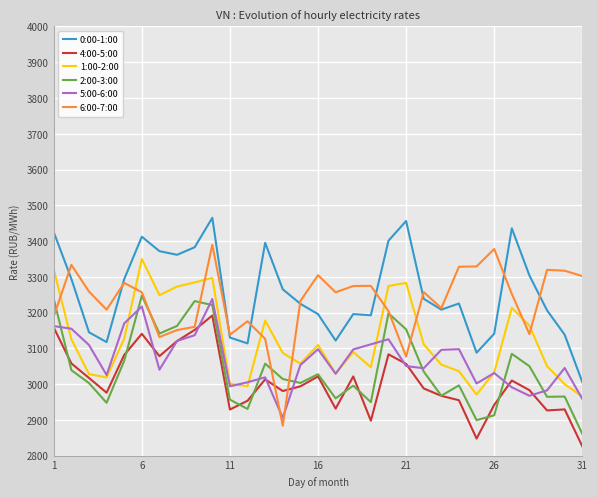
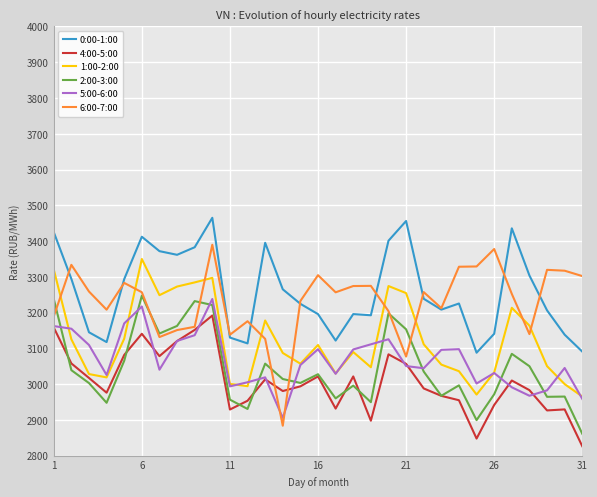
1:00-2:00, 21: 3280 -> 3250
2:00-3:00, 26: 2910 -> 2970
0:00-1:00, 31: 3010 -> 3090
